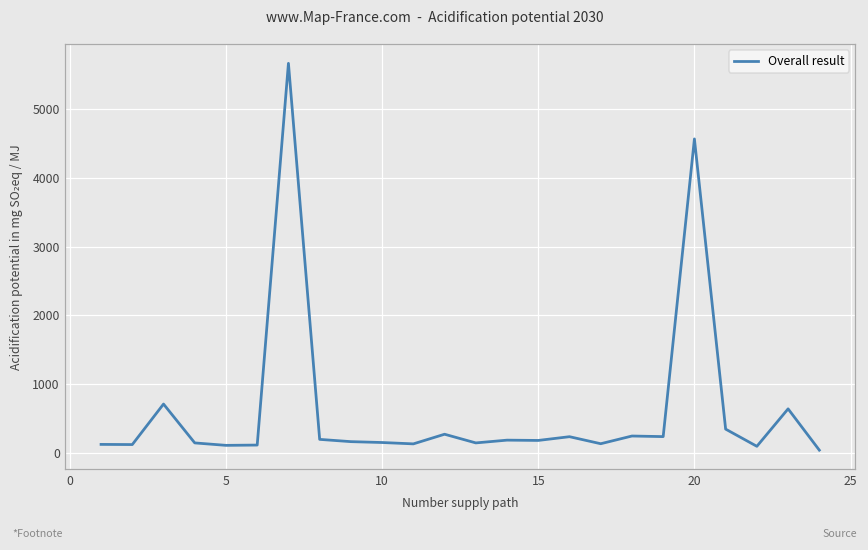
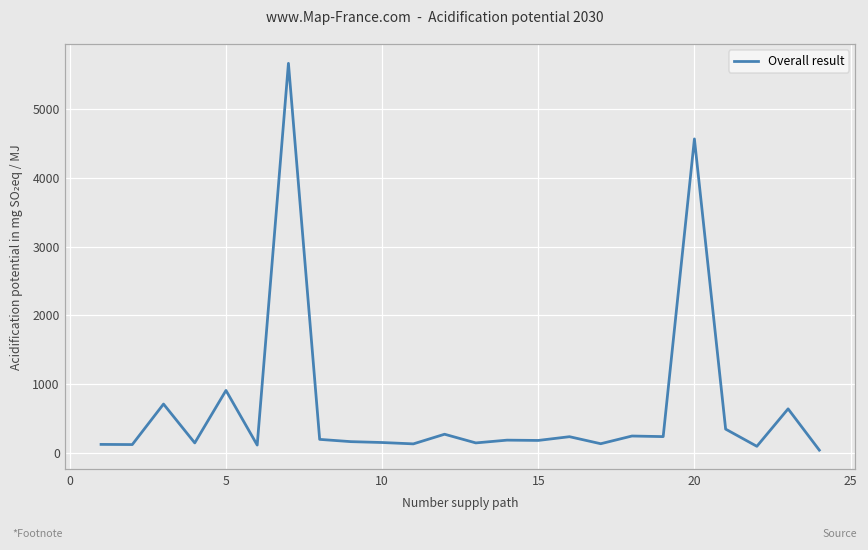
5: 100 -> 900
